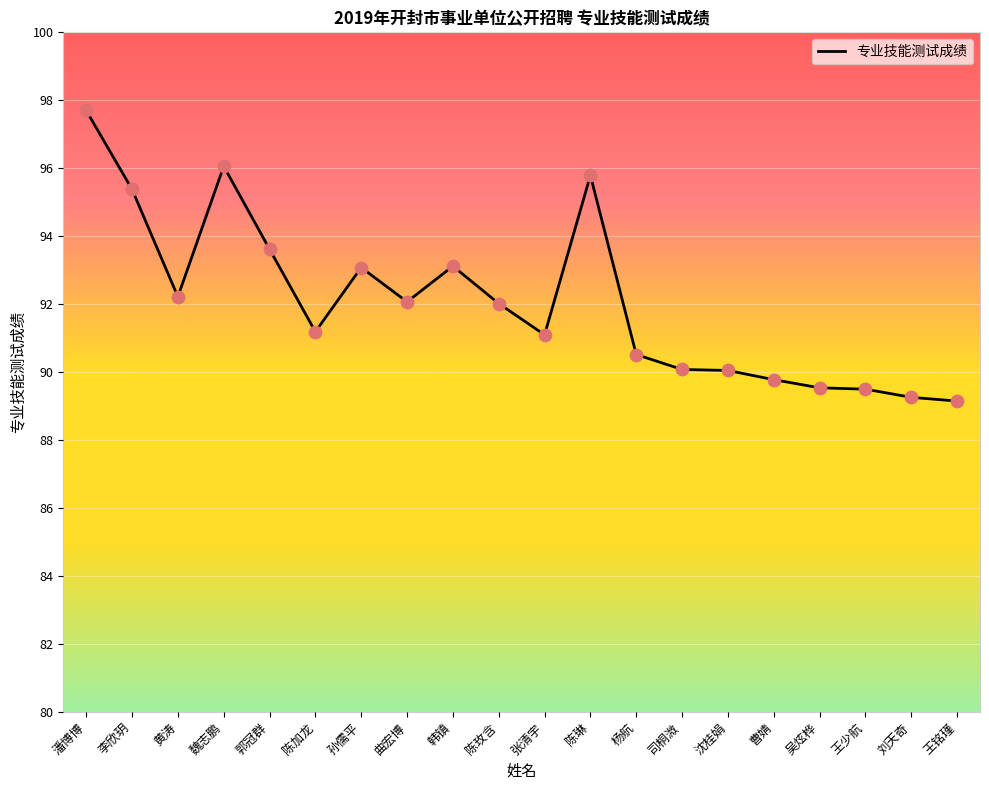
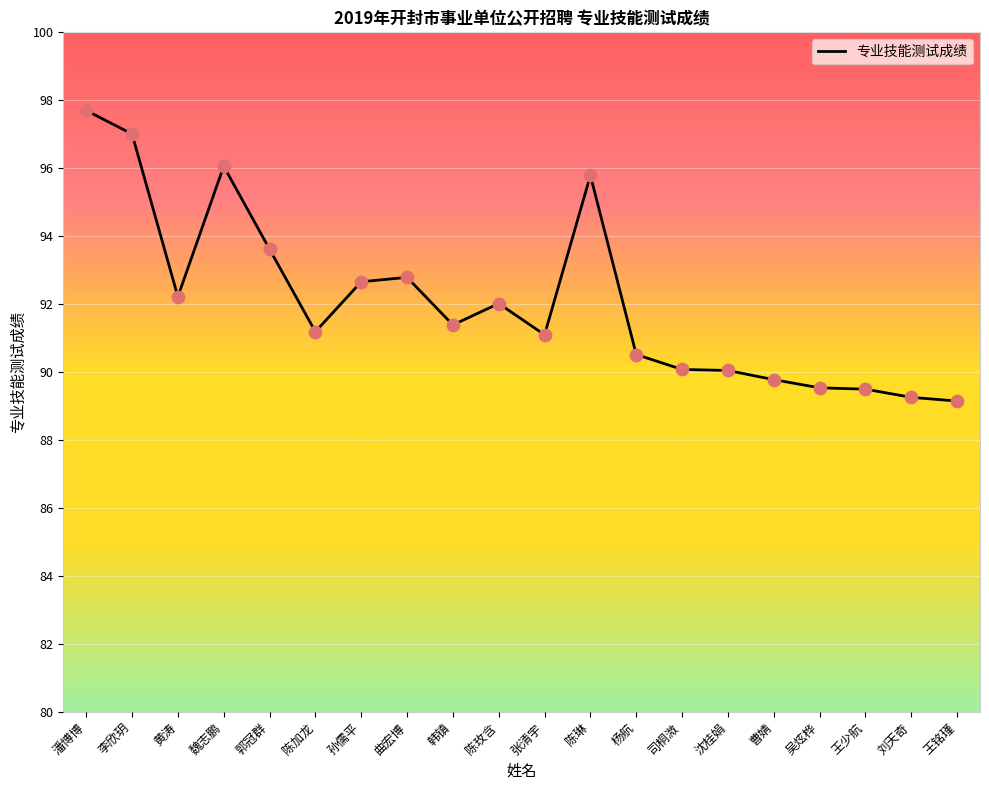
李欣玥: 95.4 -> 97.0
孙儒平: 93.1 -> 92.7
曲宏博: 92.1 -> 92.8
韩镇: 93.1 -> 91.4
